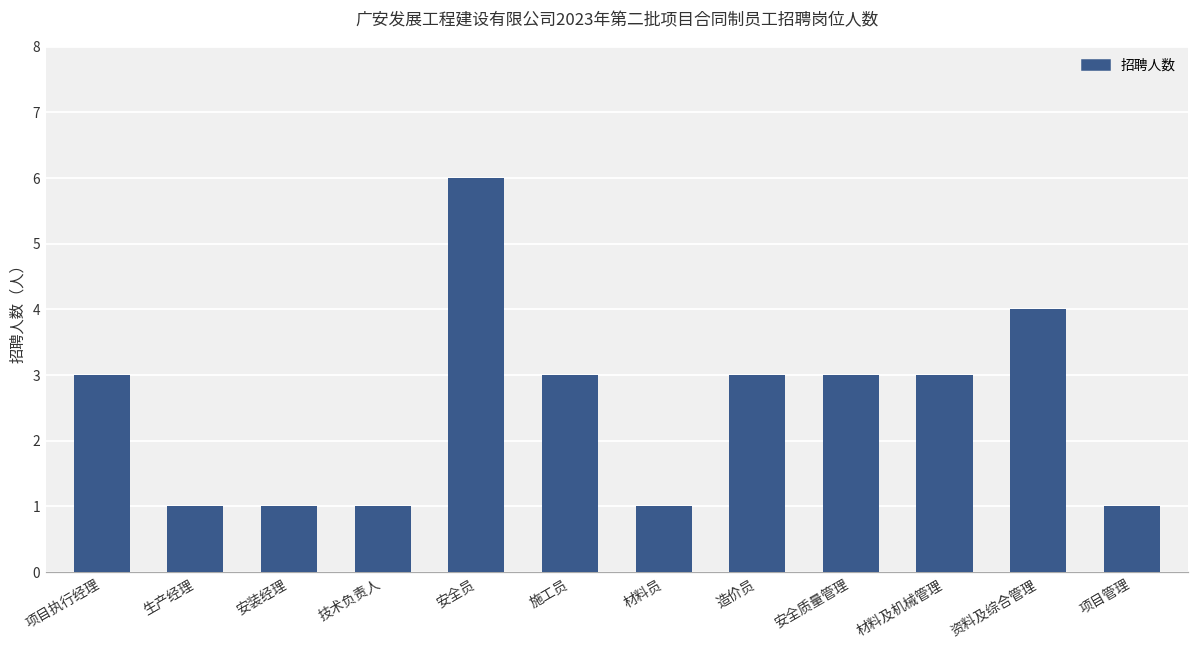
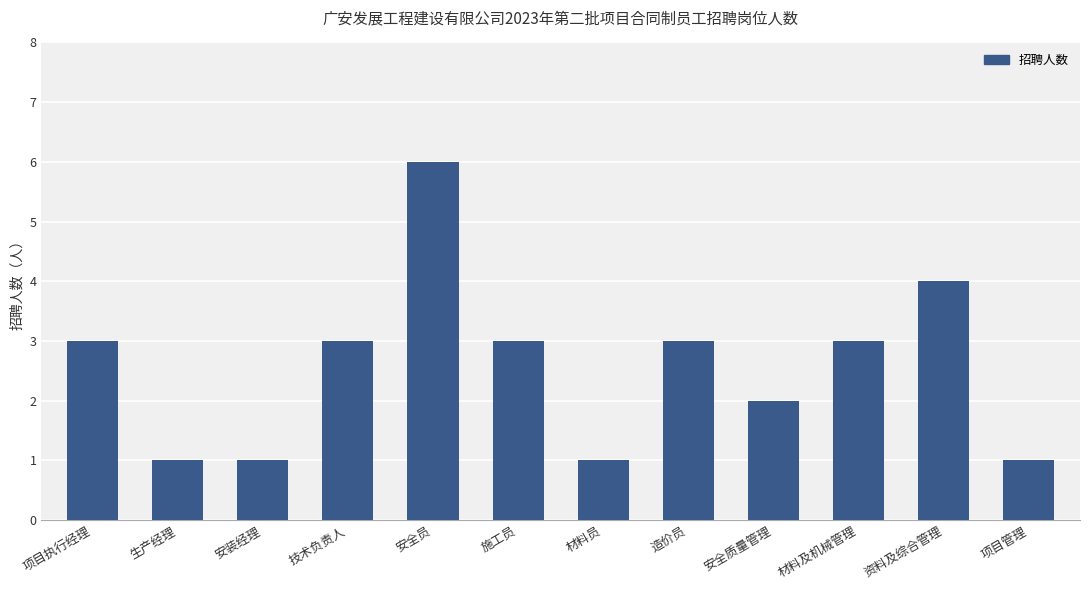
技术负责人: 1 -> 3
安全质量管理: 3 -> 2
